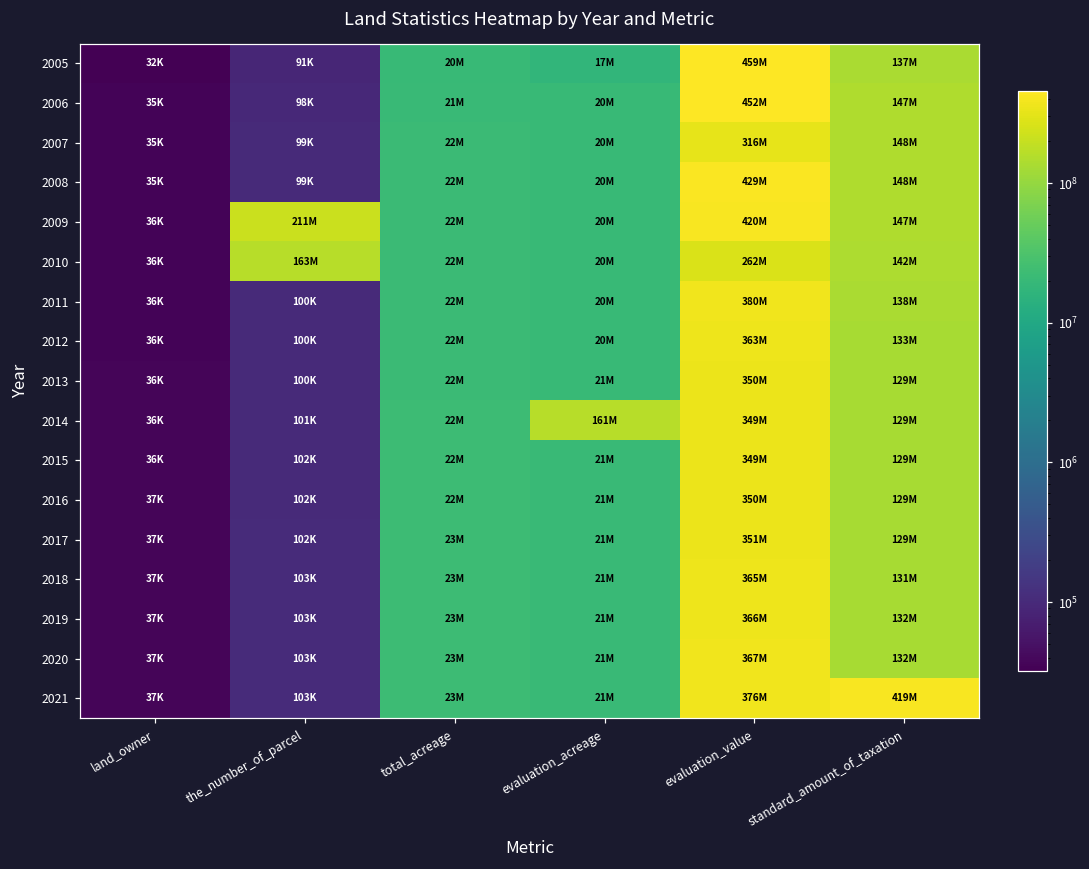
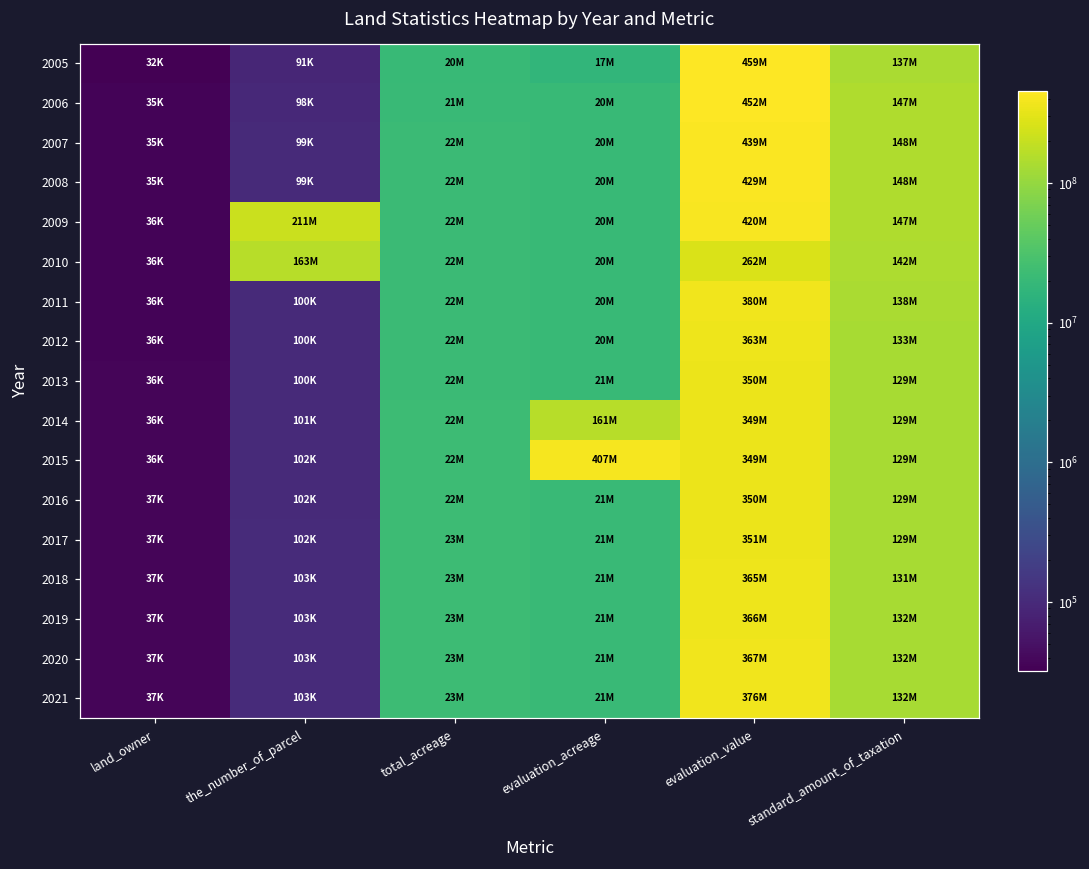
2007, evaluation_value: 316M -> 439M
2015, evaluation_acreage: 21M -> 407M
2021, standard_amount_of_taxation: 419M -> 132M
